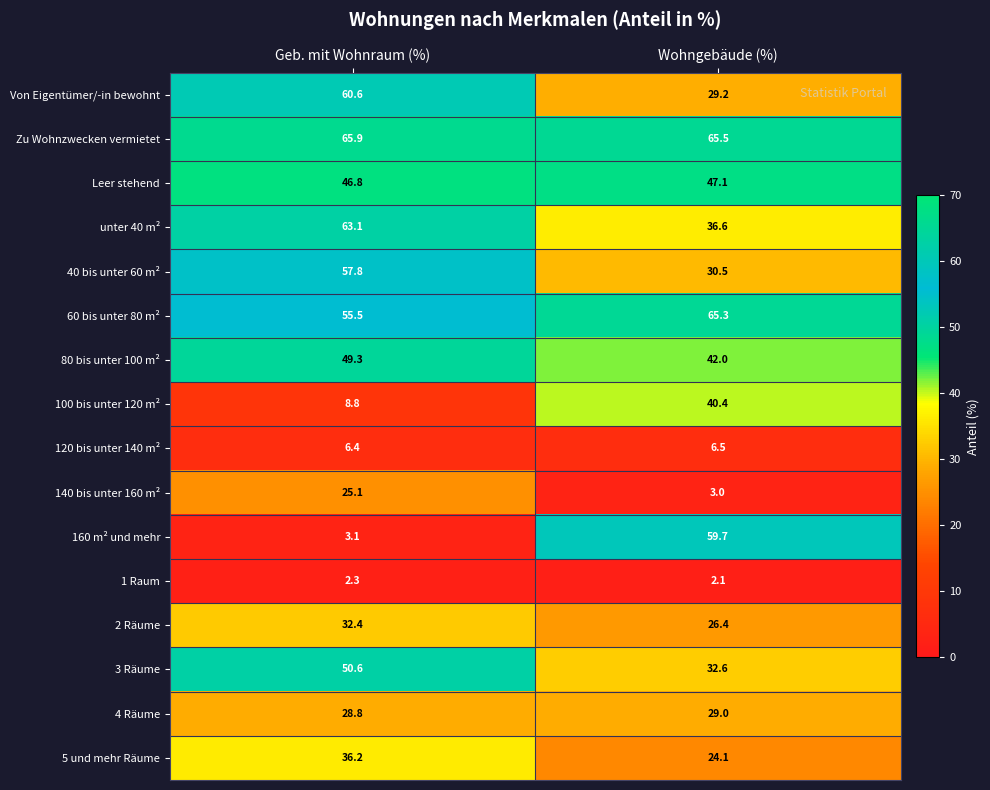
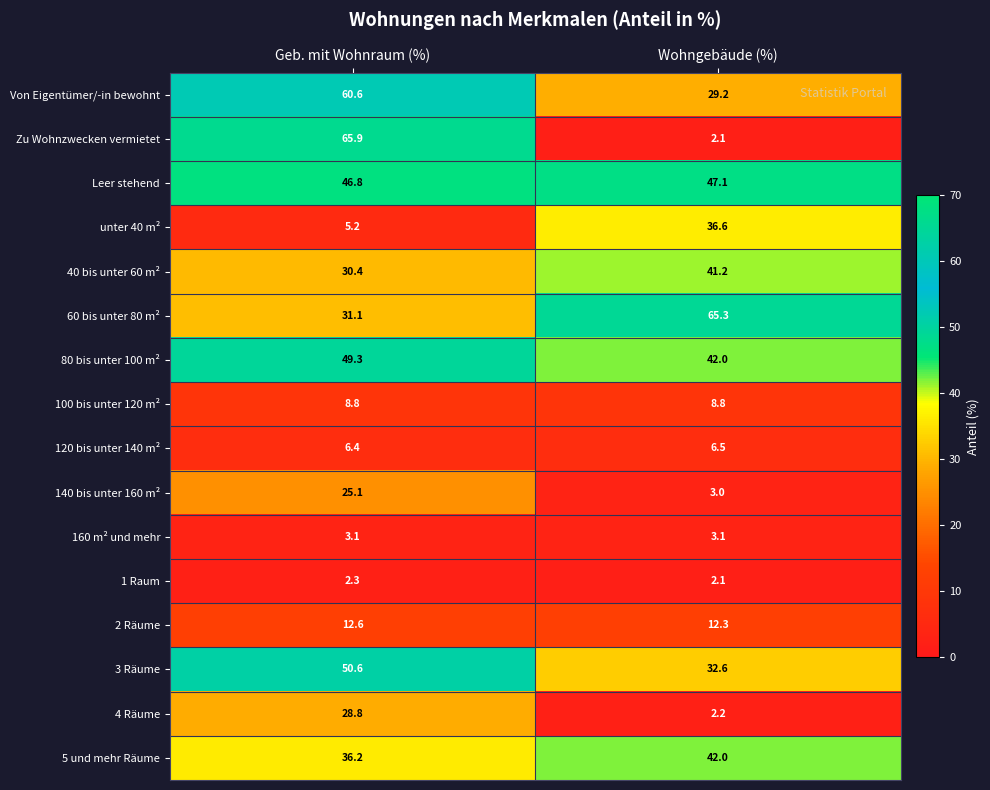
Zu Wohnzwecken vermietet, Wohngebäude (%): 65.5 -> 2.1
unter 40 m², Geb. mit Wohnraum (%): 63.1 -> 5.2
40 bis unter 60 m², Geb. mit Wohnraum (%): 57.8 -> 30.4
40 bis unter 60 m², Wohngebäude (%): 30.5 -> 41.2
60 bis unter 80 m², Geb. mit Wohnraum (%): 55.5 -> 31.1
100 bis unter 120 m², Wohngebäude (%): 40.4 -> 8.8
160 m² und mehr, Wohngebäude (%): 59.7 -> 3.1
2 Räume, Geb. mit Wohnraum (%): 32.4 -> 12.6
2 Räume, Wohngebäude (%): 26.4 -> 12.3
4 Räume, Wohngebäude (%): 29.0 -> 2.2
5 und mehr Räume, Wohngebäude (%): 24.1 -> 42.0
